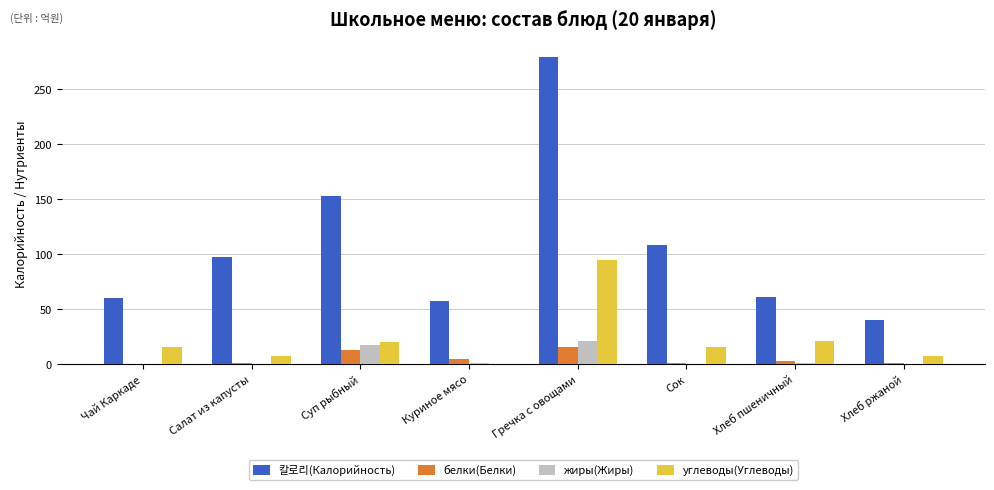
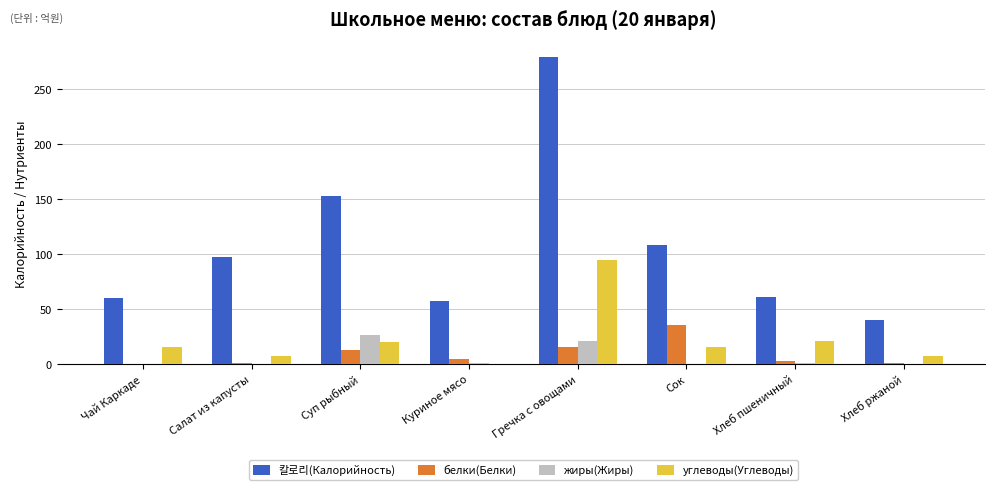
жиры(Жиры), Суп рыбный: 17 -> 26
белки(Белки), Сок: 1 -> 35
